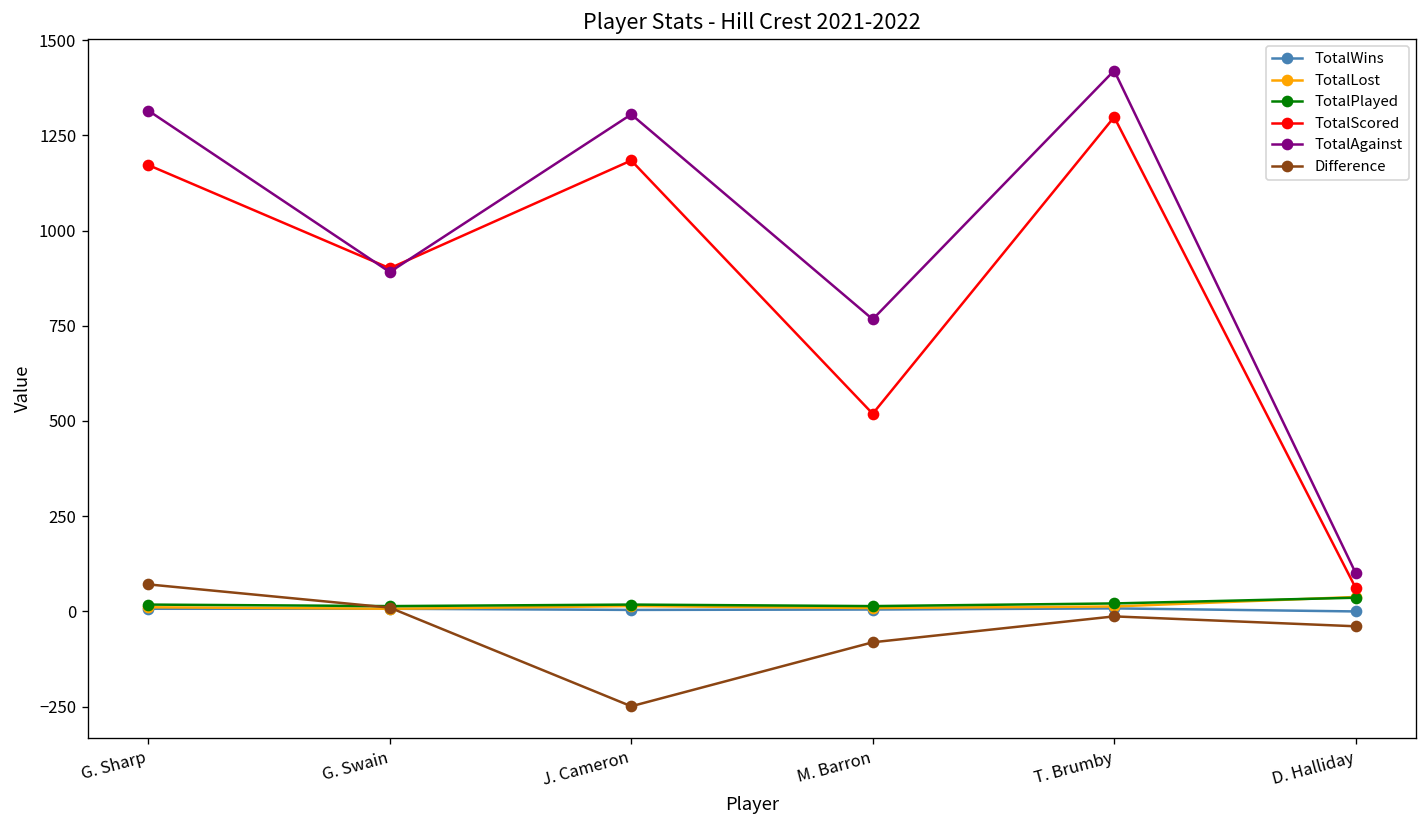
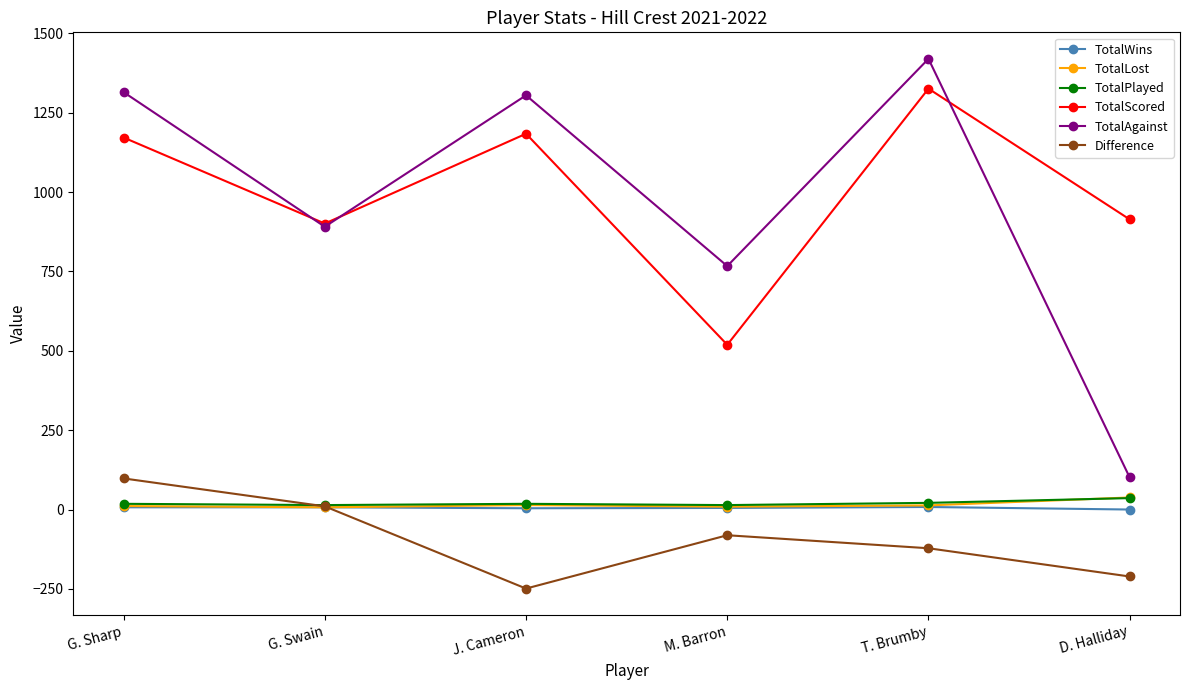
Difference, G. Sharp: 70 -> 100
TotalScored, T. Brumby: 1300 -> 1330
Difference, T. Brumby: -10 -> -120
TotalScored, D. Halliday: 60 -> 910
Difference, D. Halliday: -40 -> -210
